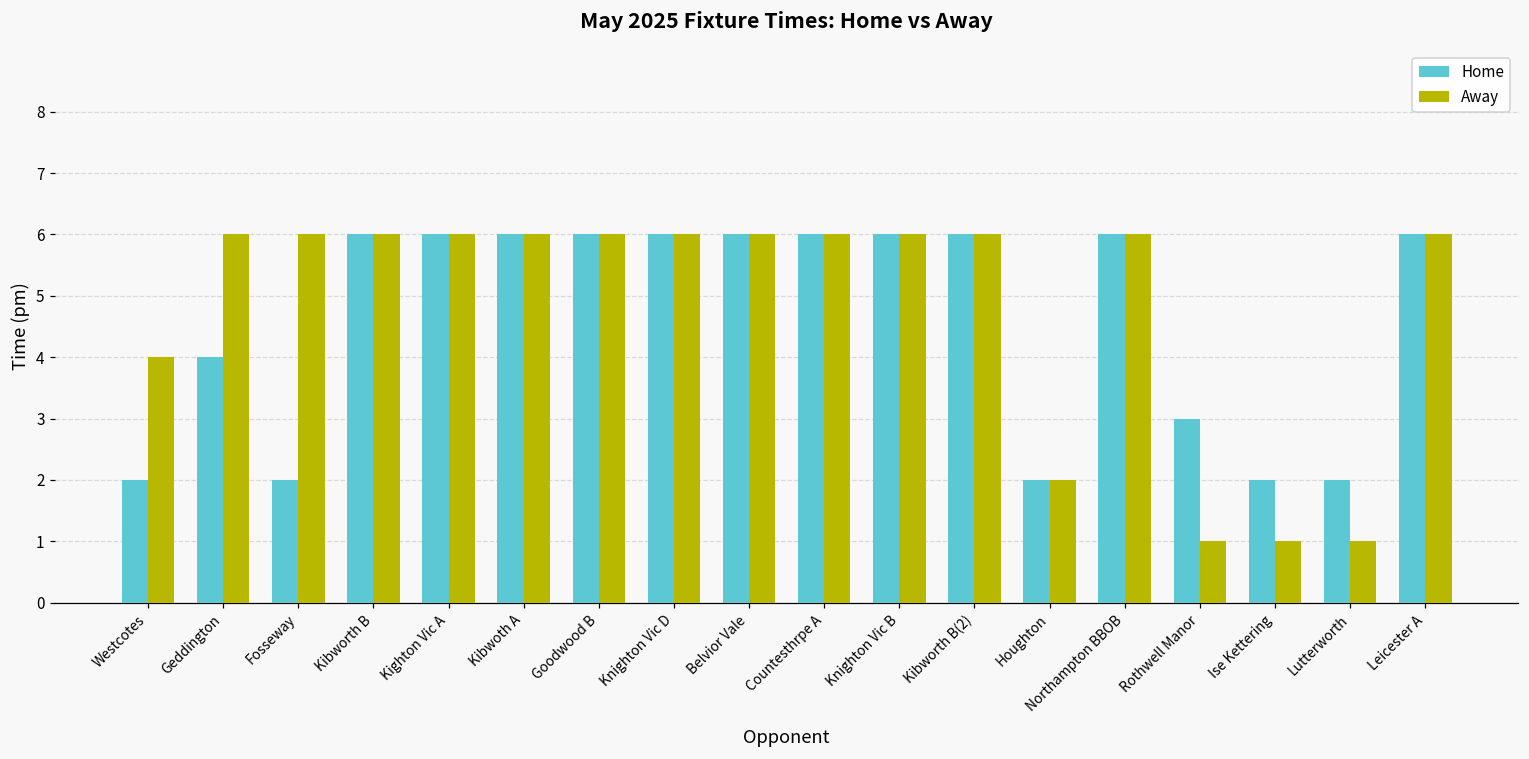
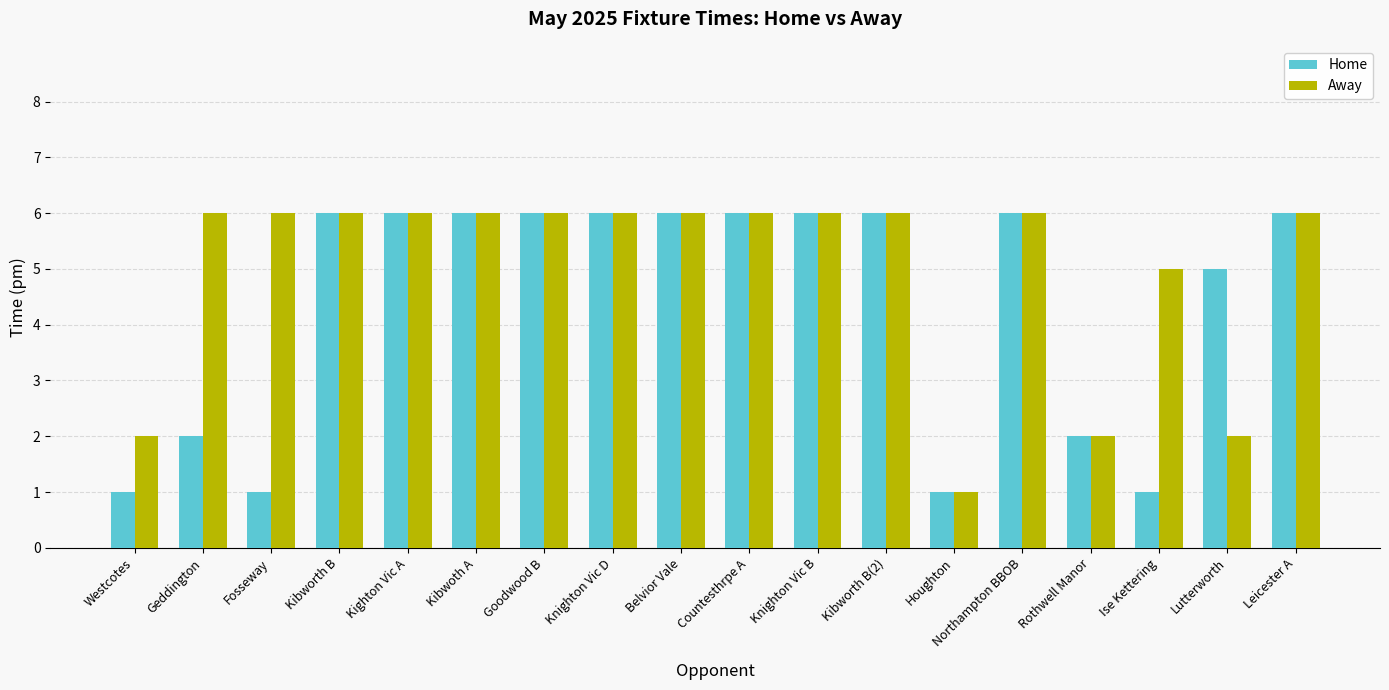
Home, Westcotes: 2 -> 1
Away, Westcotes: 4 -> 2
Home, Geddington: 4 -> 2
Home, Fosseway: 2 -> 1
Home, Houghton: 2 -> 1
Away, Houghton: 2 -> 1
Home, Rothwell Manor: 3 -> 2
Away, Rothwell Manor: 1 -> 2
Home, Ise Kettering: 2 -> 1
Away, Ise Kettering: 1 -> 5
Home, Lutterworth: 2 -> 5
Away, Lutterworth: 1 -> 2
